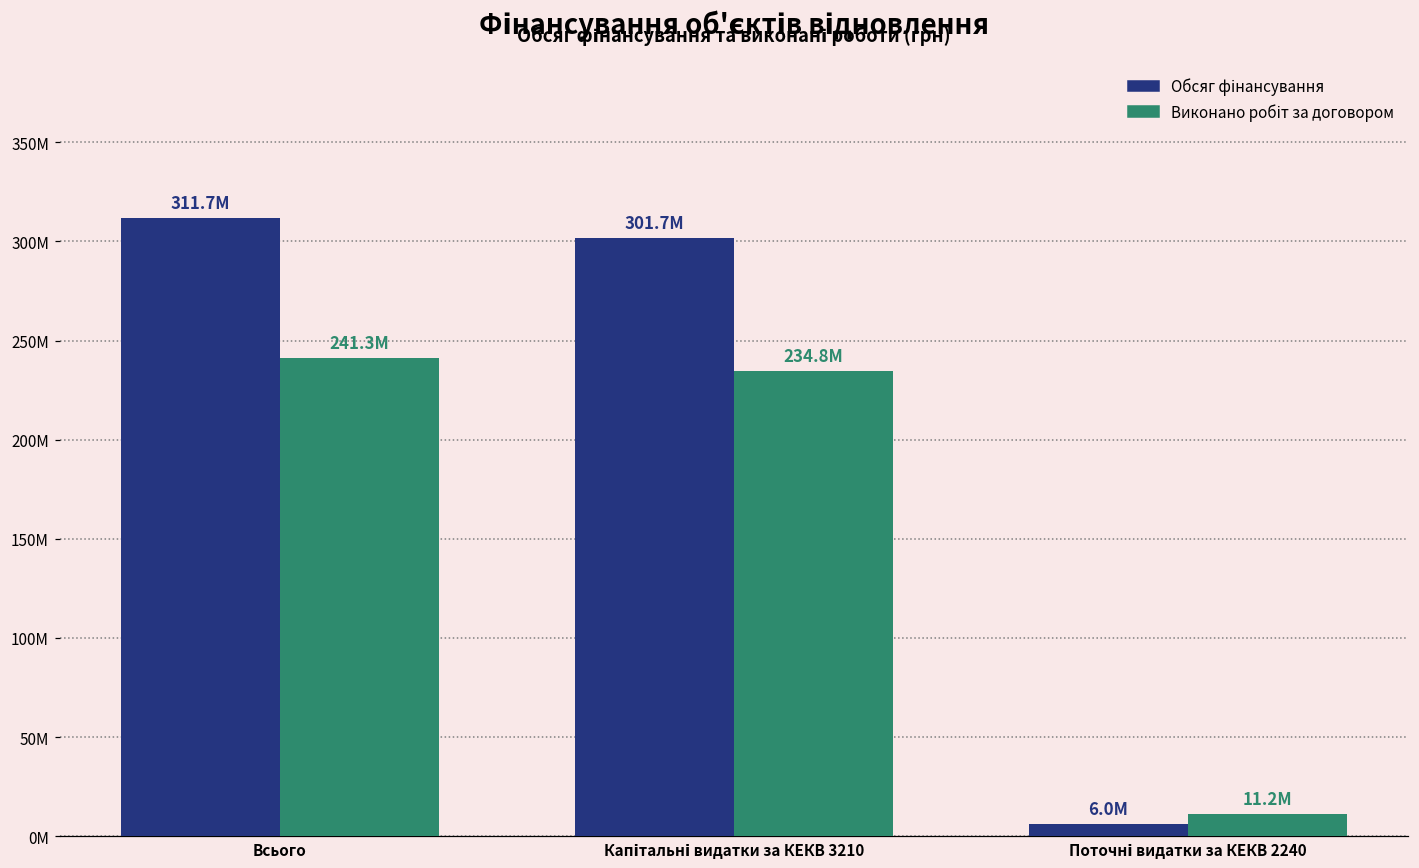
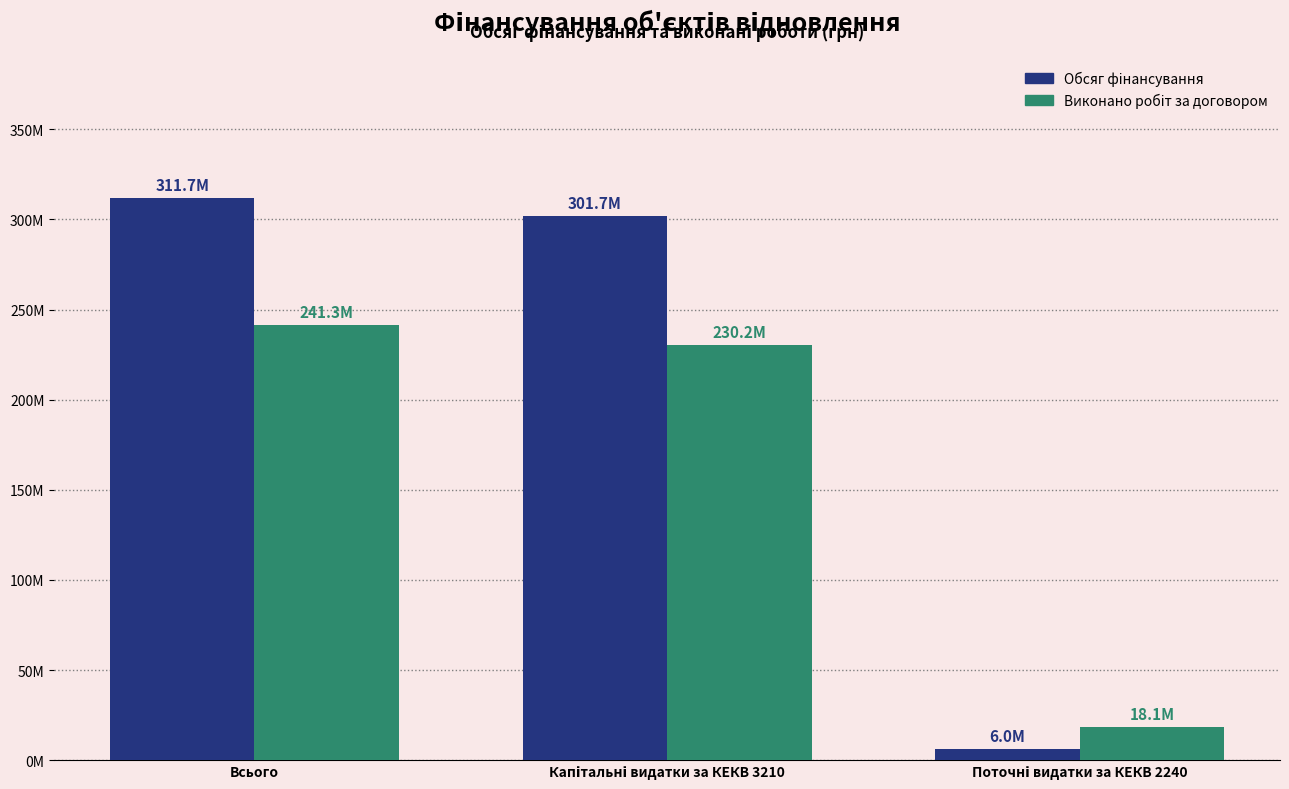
Виконано робіт за договором, Капітальні видатки за КЕКВ 3210: 234.8M -> 230.2M
Виконано робіт за договором, Поточні видатки за КЕКВ 2240: 11.2M -> 18.1M
